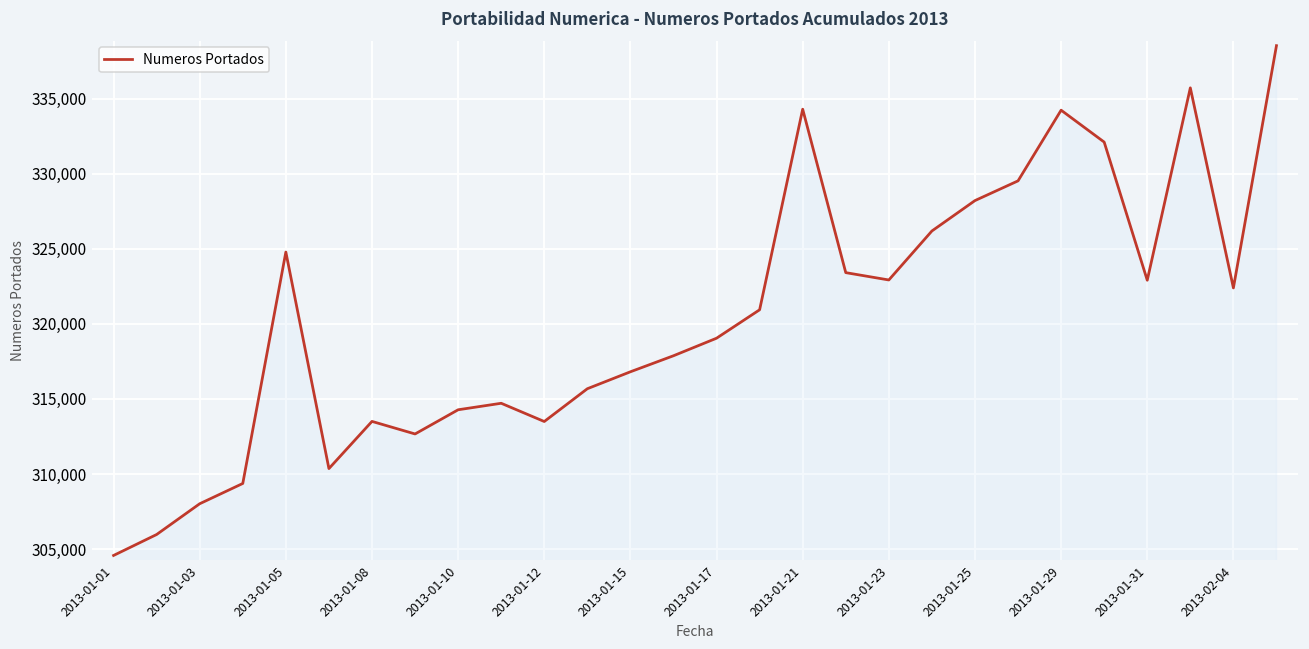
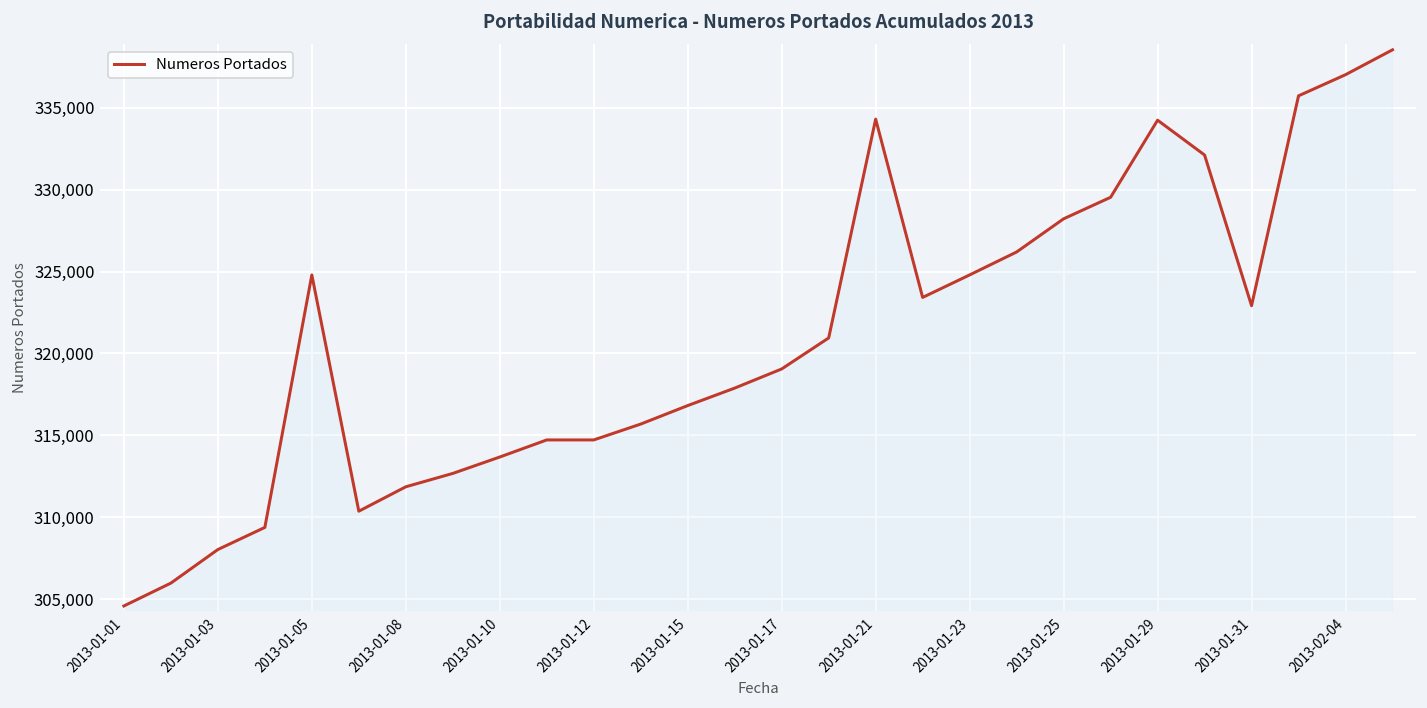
2013-01-08: 313,500 -> 311,900
2013-01-10: 314,300 -> 313,700
2013-01-12: 313,500 -> 314,700
2013-01-23: 322,900 -> 324,800
2013-02-04: 322,400 -> 337,000
